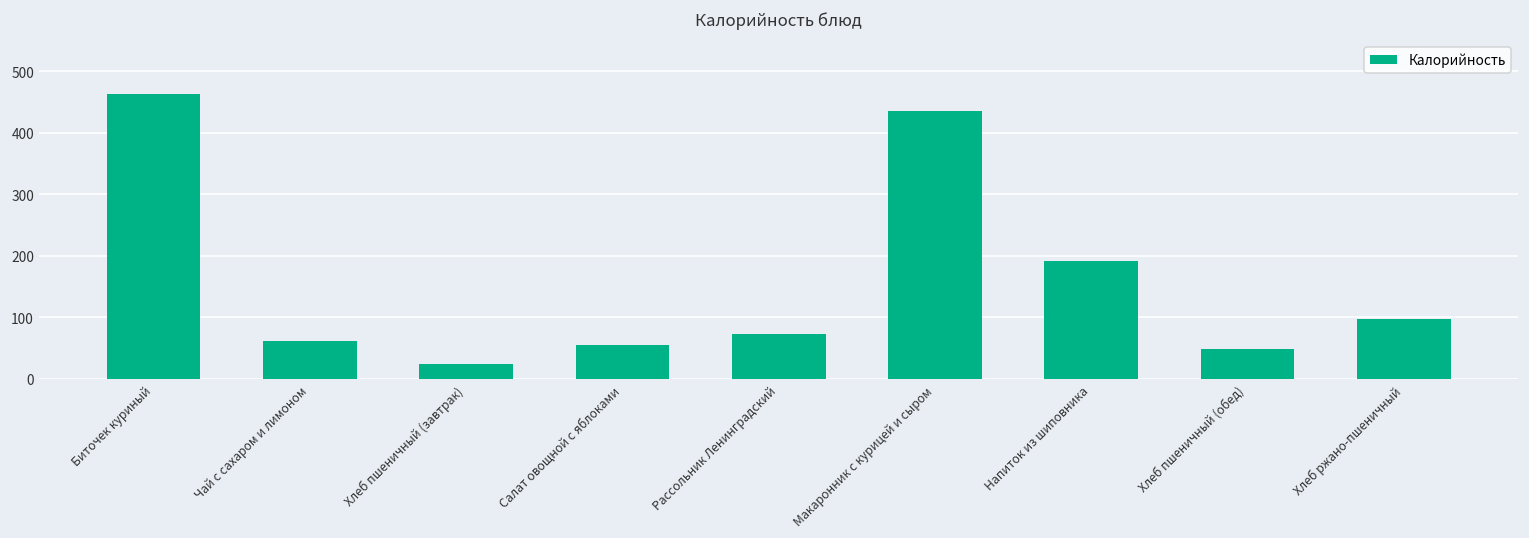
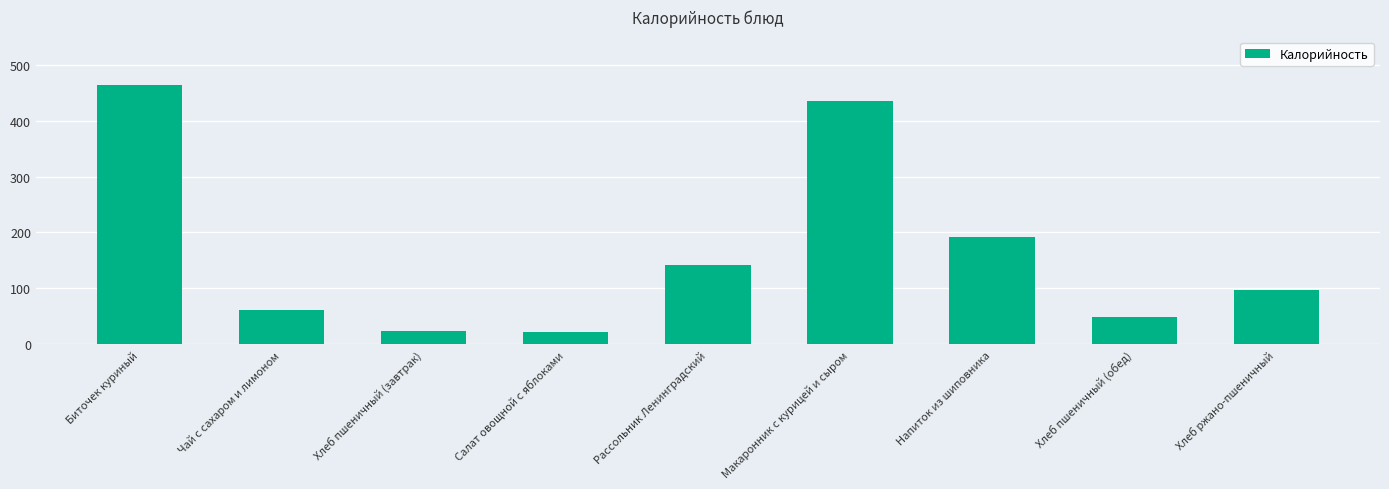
Салат овощной с яблоками: 50 -> 20
Рассольник Ленинградский: 70 -> 140
